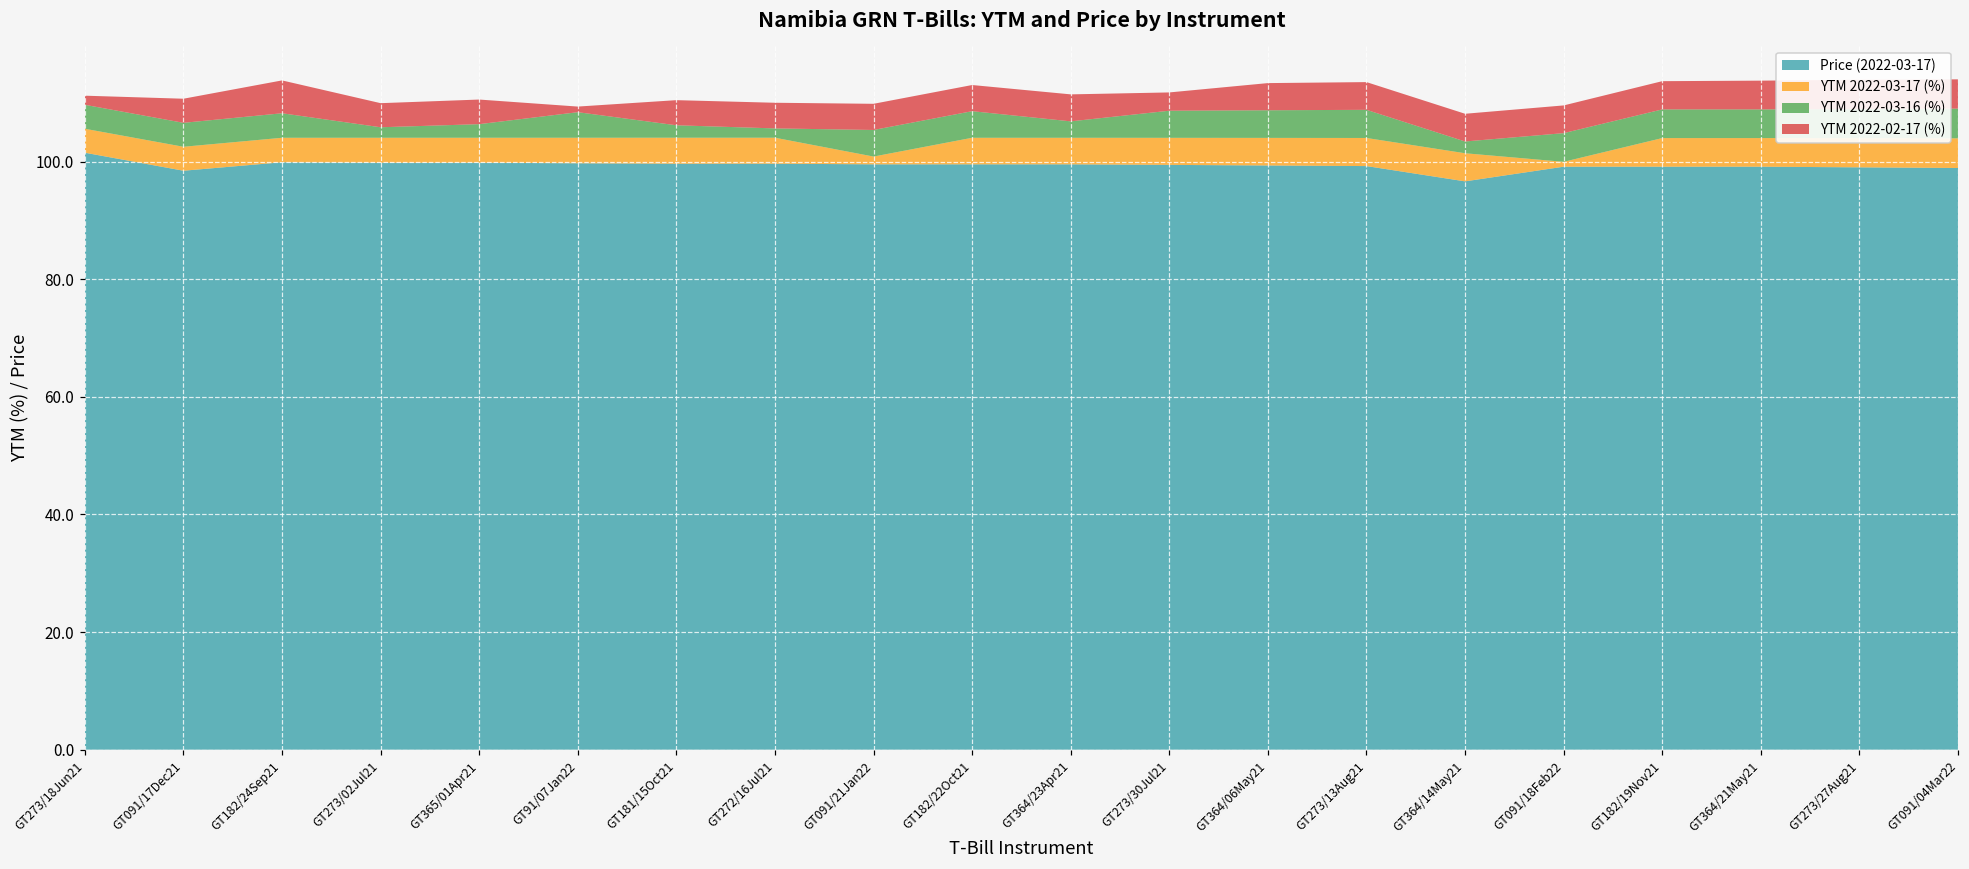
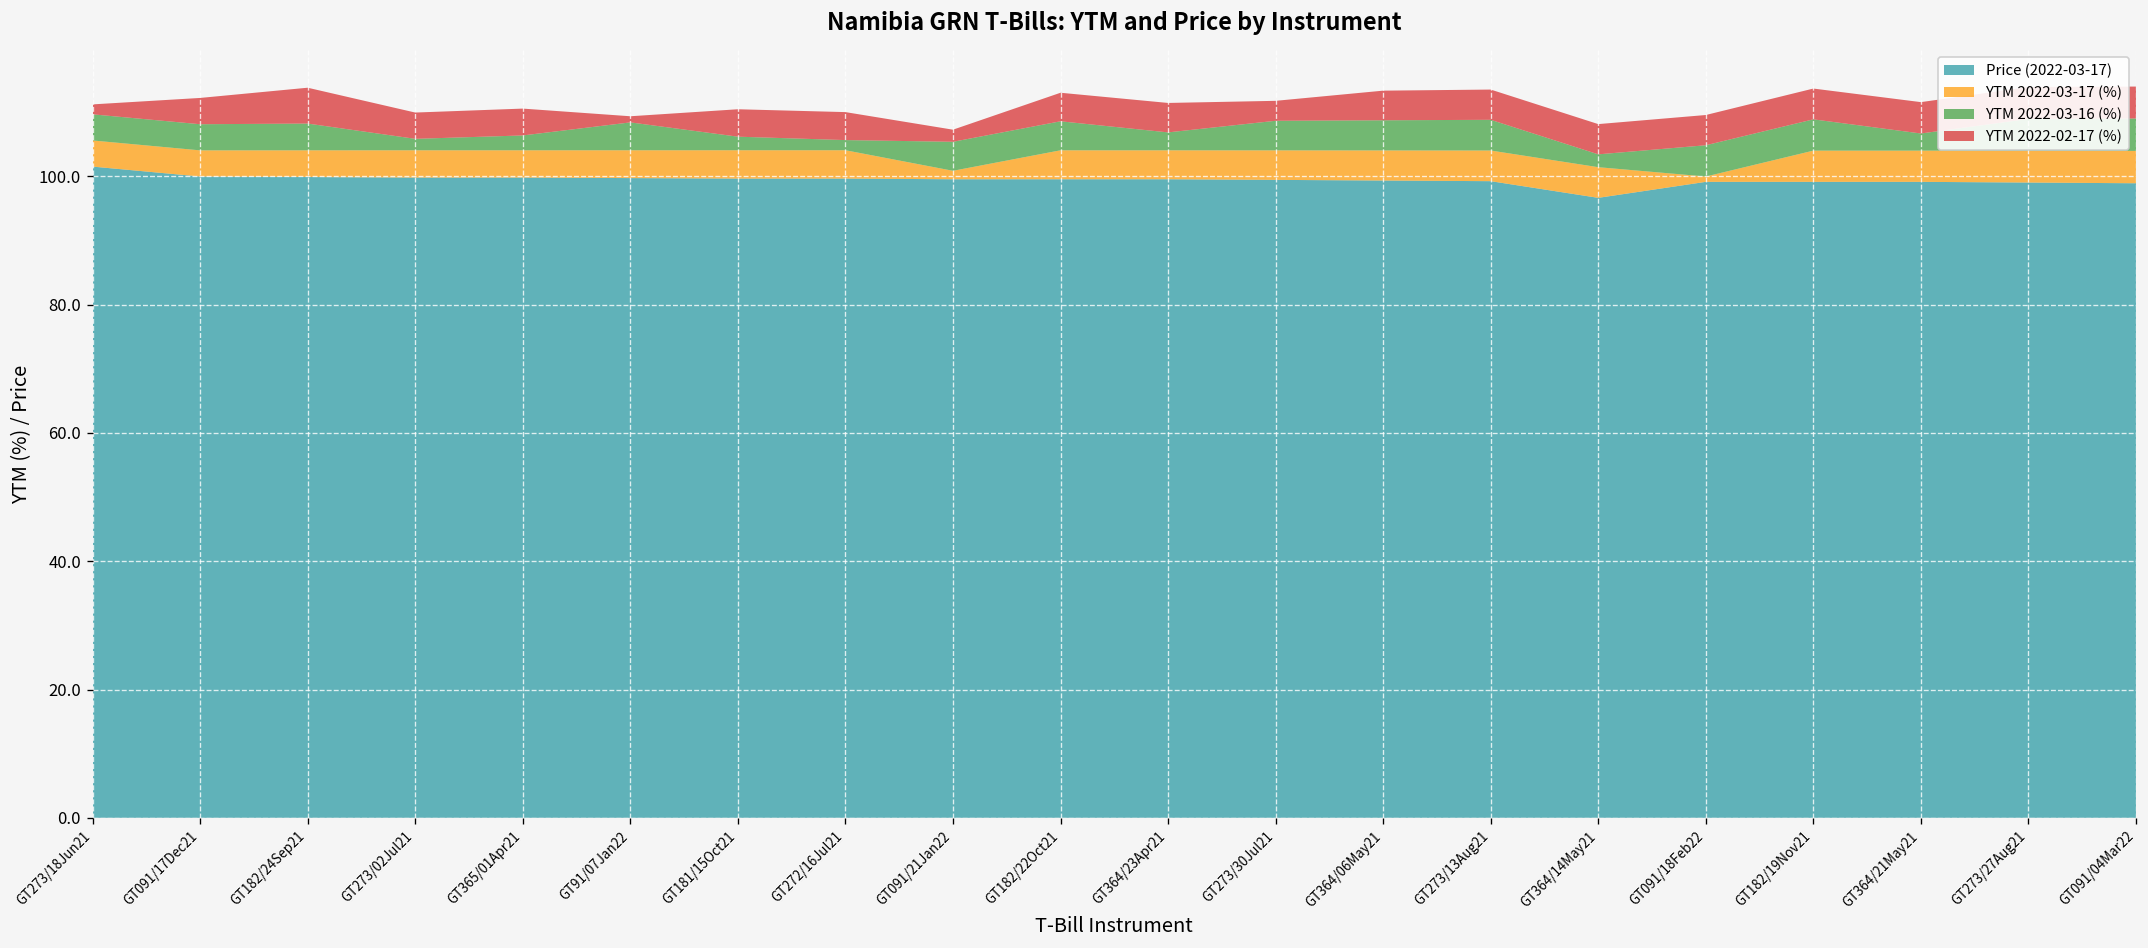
Price (2022-03-17), GT091/17Dec21: 98 -> 100
YTM 2022-02-17 (%), GT091/21Jan22: 4 -> 2
YTM 2022-03-16 (%), GT364/21May21: 5 -> 3
